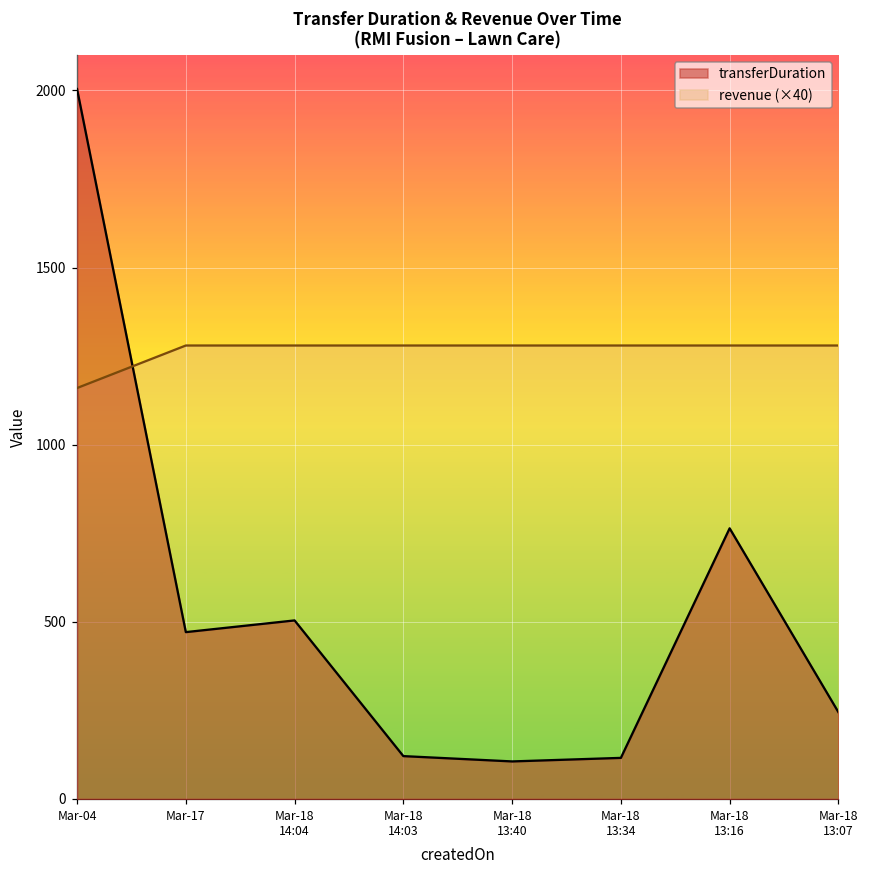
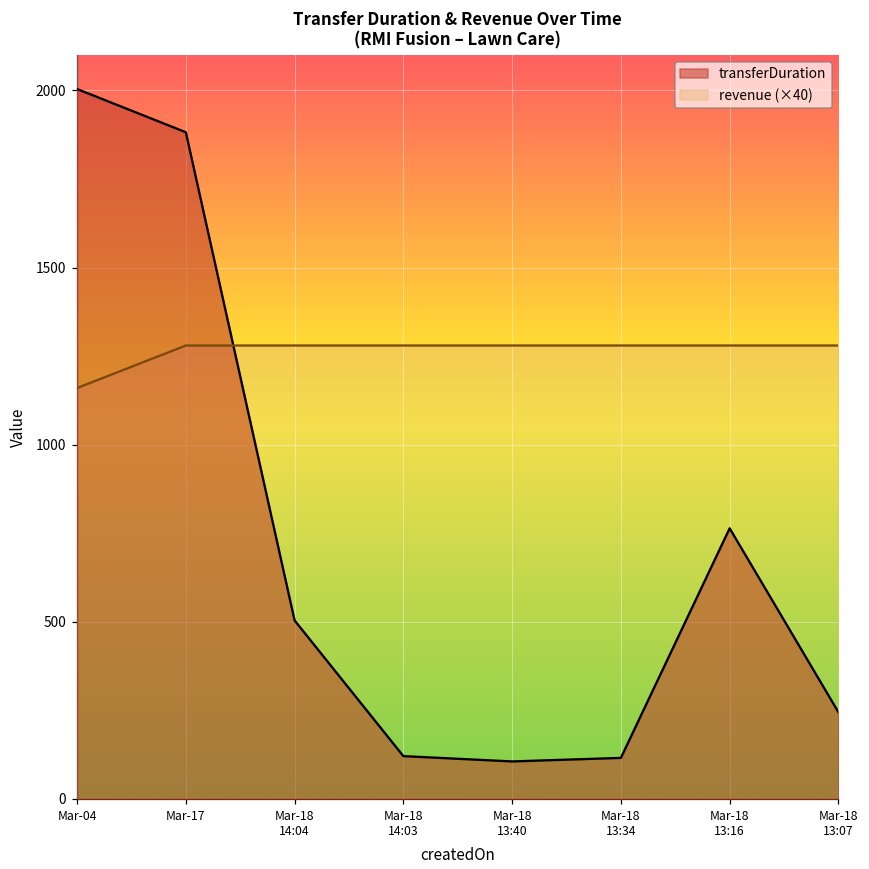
transferDuration, Mar-17: 470 -> 1880
